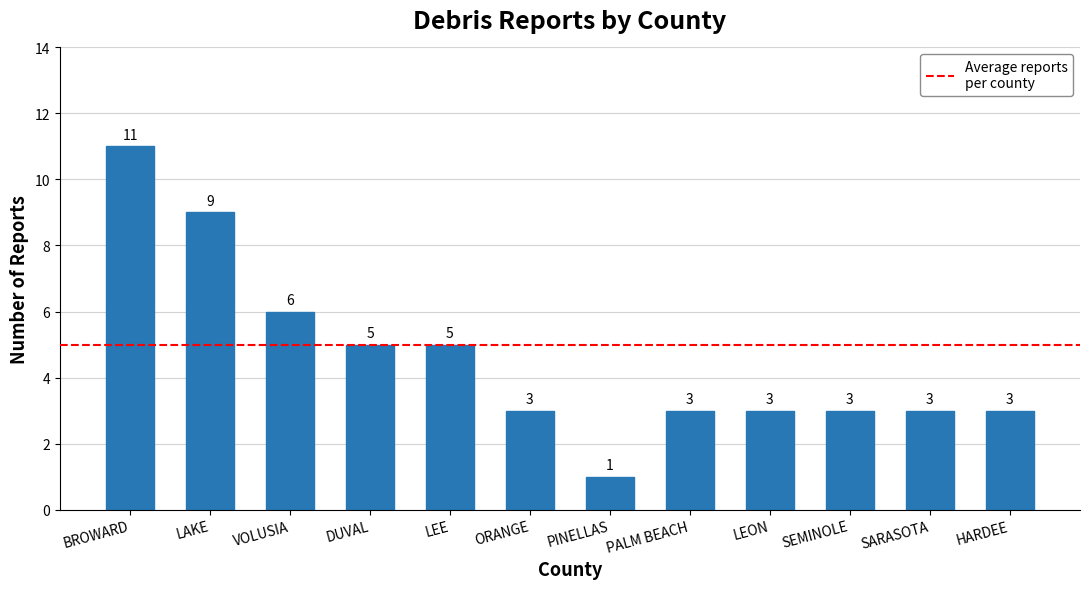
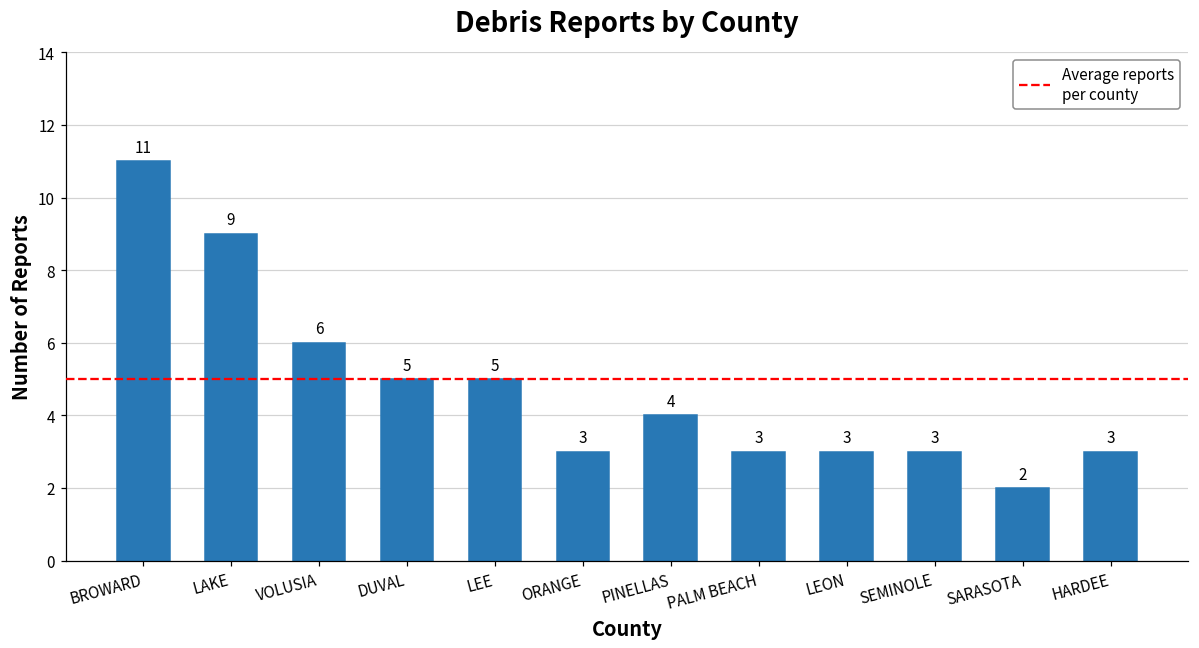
PINELLAS: 1 -> 4
SARASOTA: 3 -> 2
